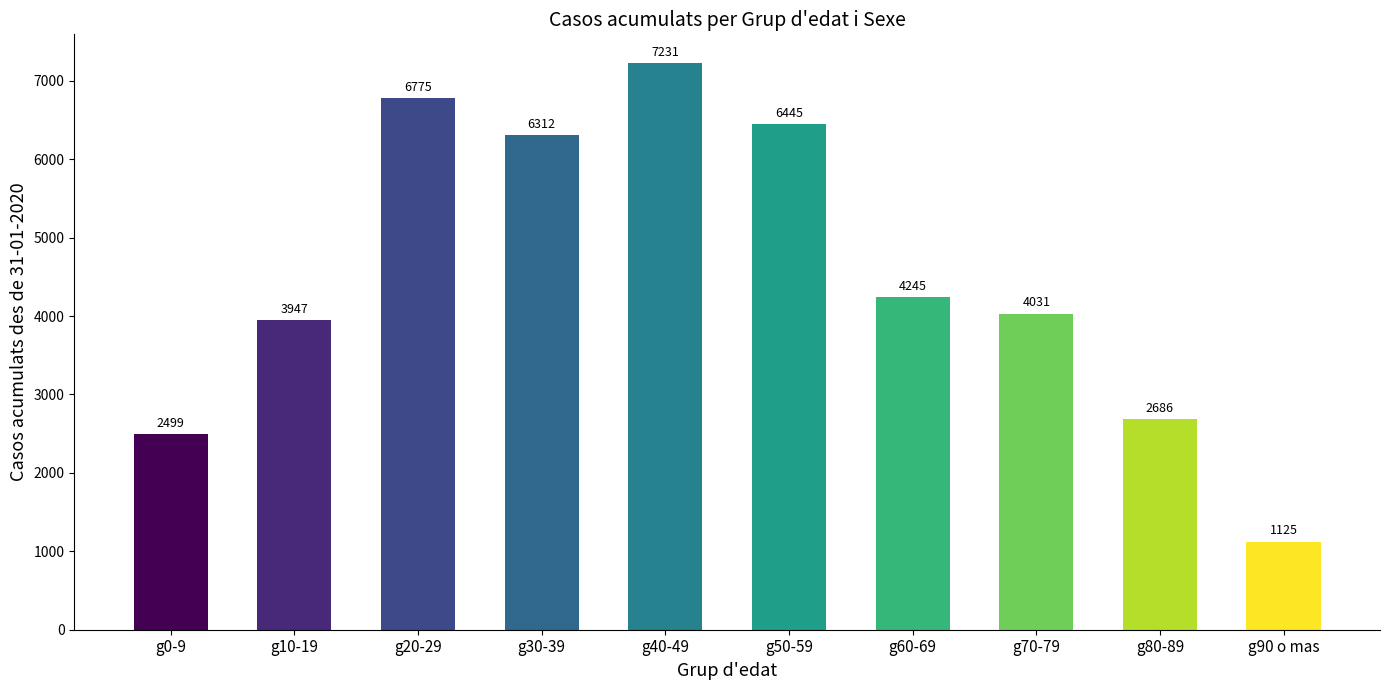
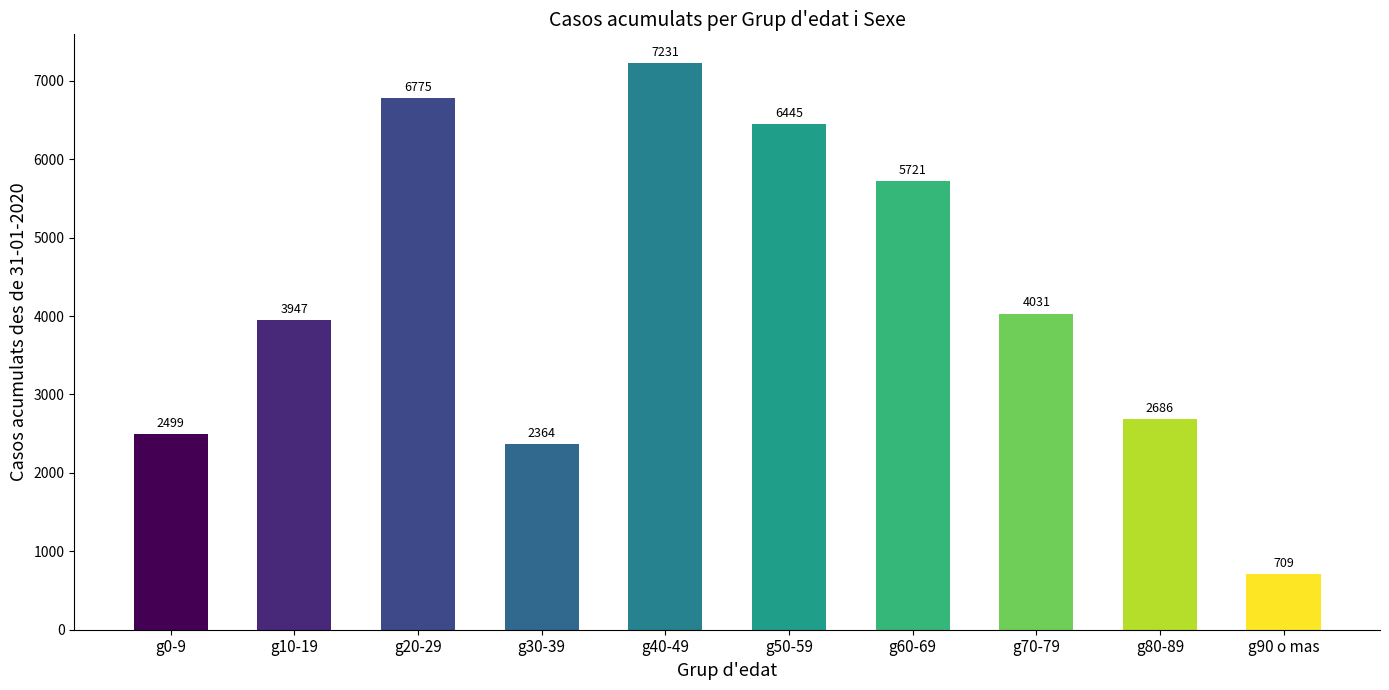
g30-39: 6312 -> 2364
g60-69: 4245 -> 5721
g90 o mas: 1125 -> 709
